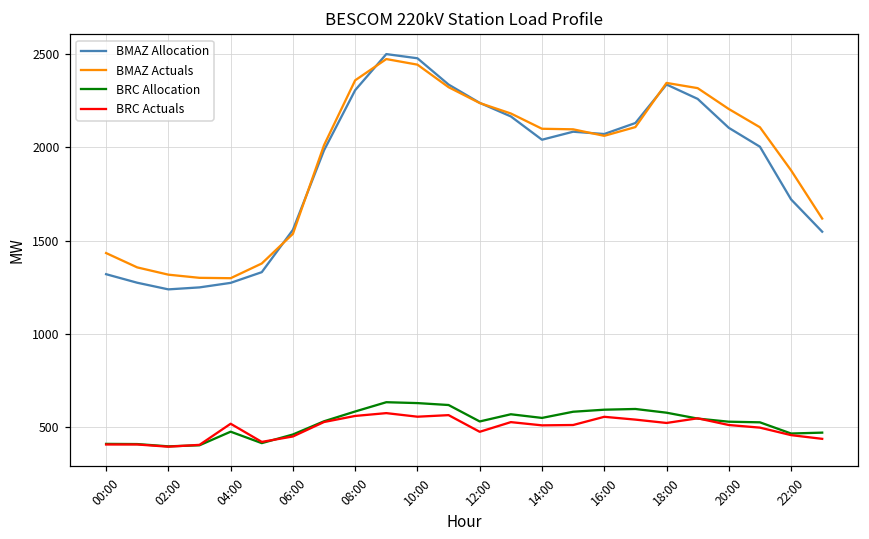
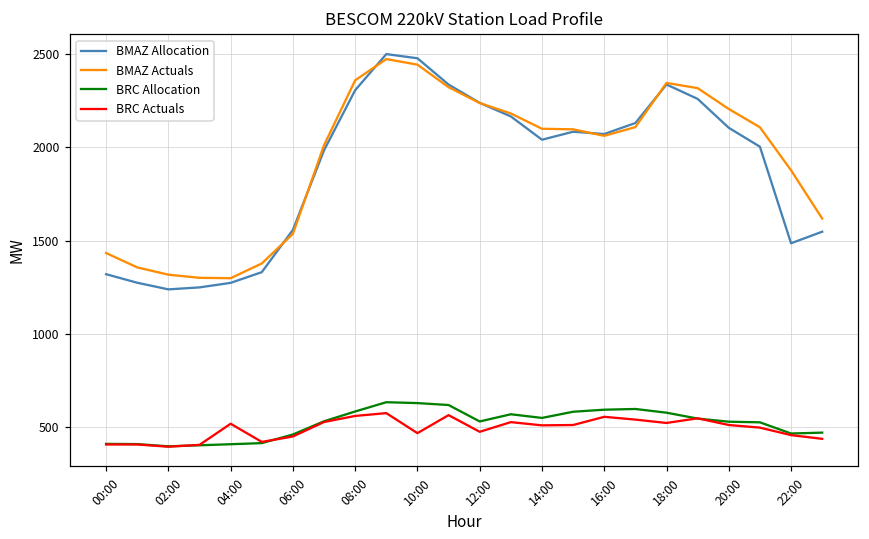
BRC Allocation, 04:00: 470 -> 410
BRC Actuals, 10:00: 550 -> 470
BMAZ Allocation, 22:00: 1720 -> 1490
